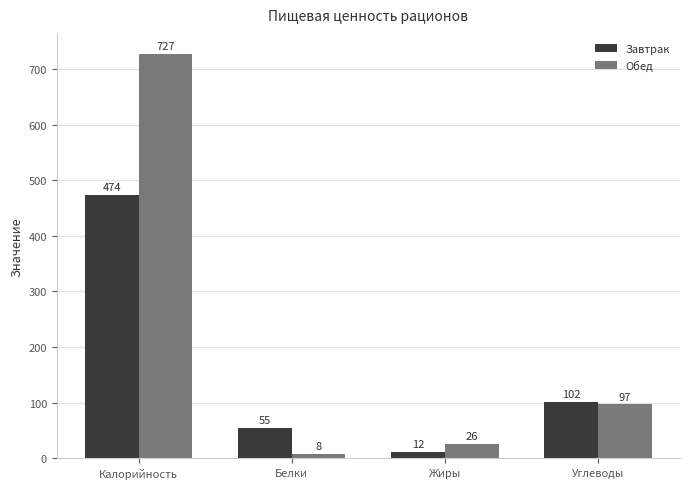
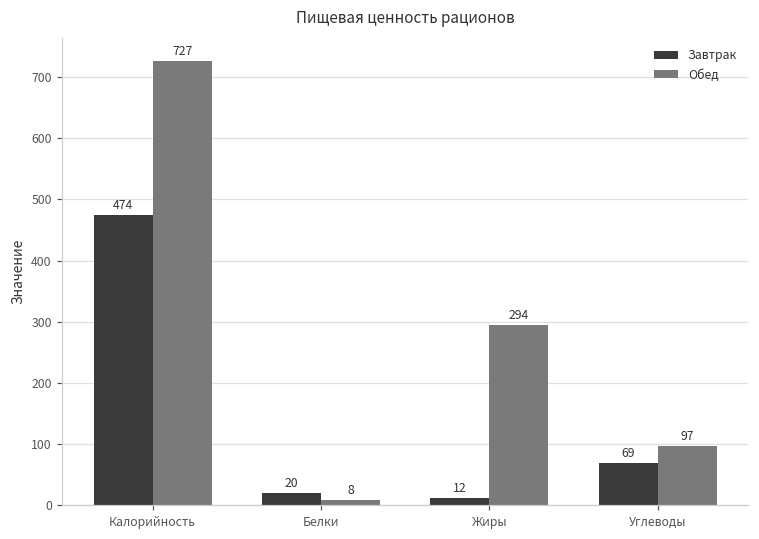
Завтрак, Белки: 55 -> 20
Обед, Жиры: 26 -> 294
Завтрак, Углеводы: 102 -> 69
